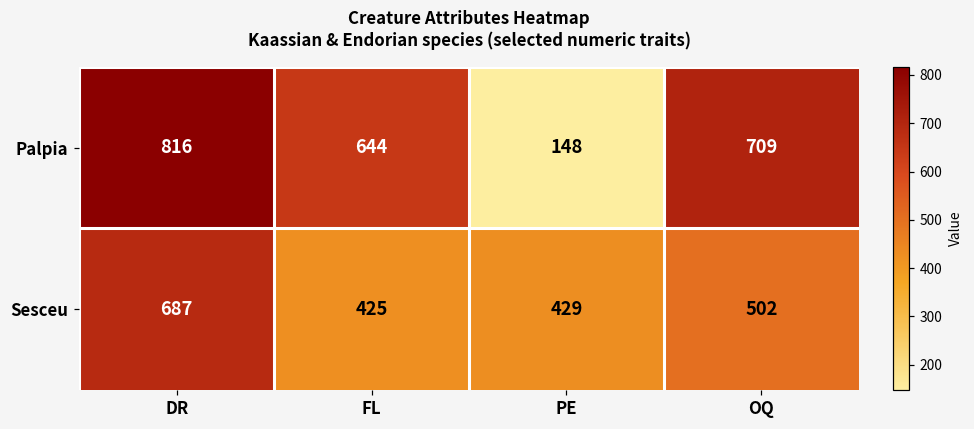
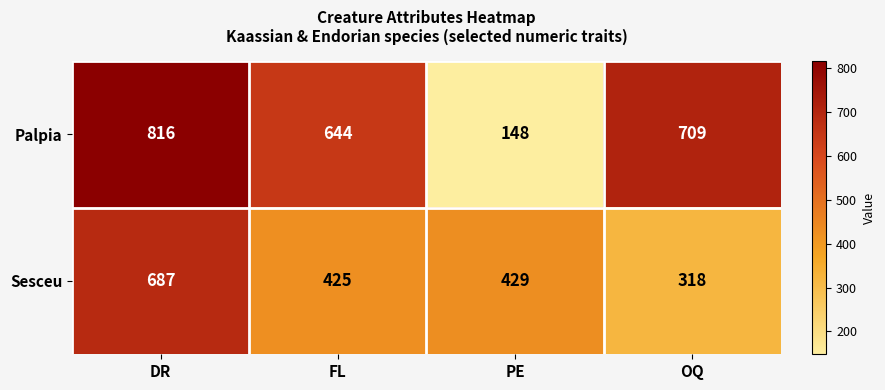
Sesceu, OQ: 502 -> 318
